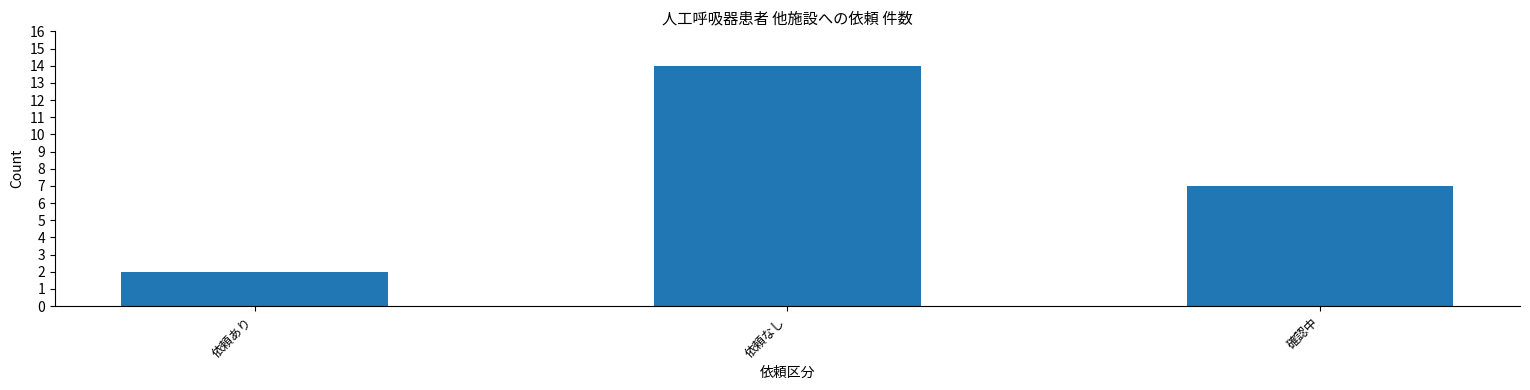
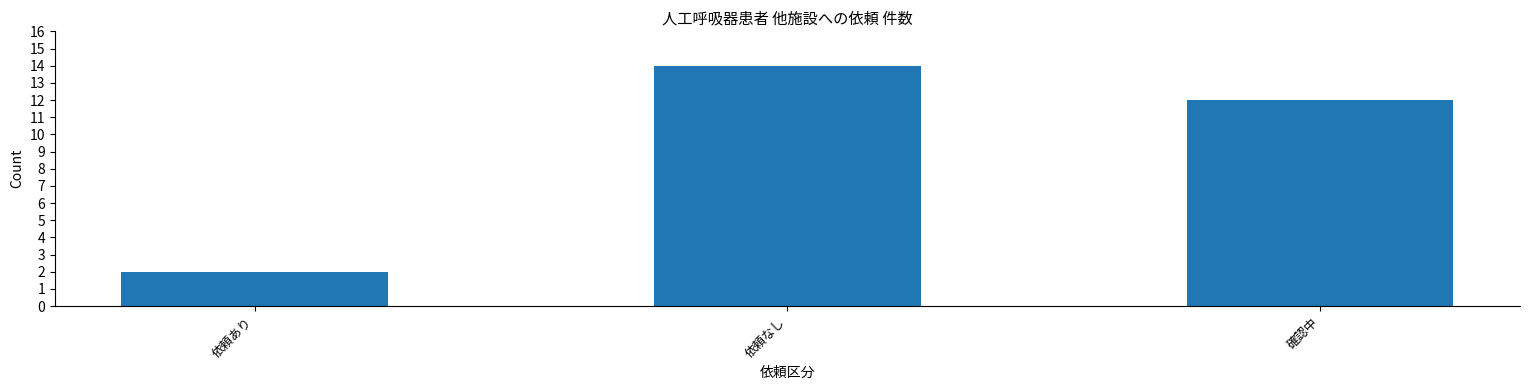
確認中: 7 -> 12
